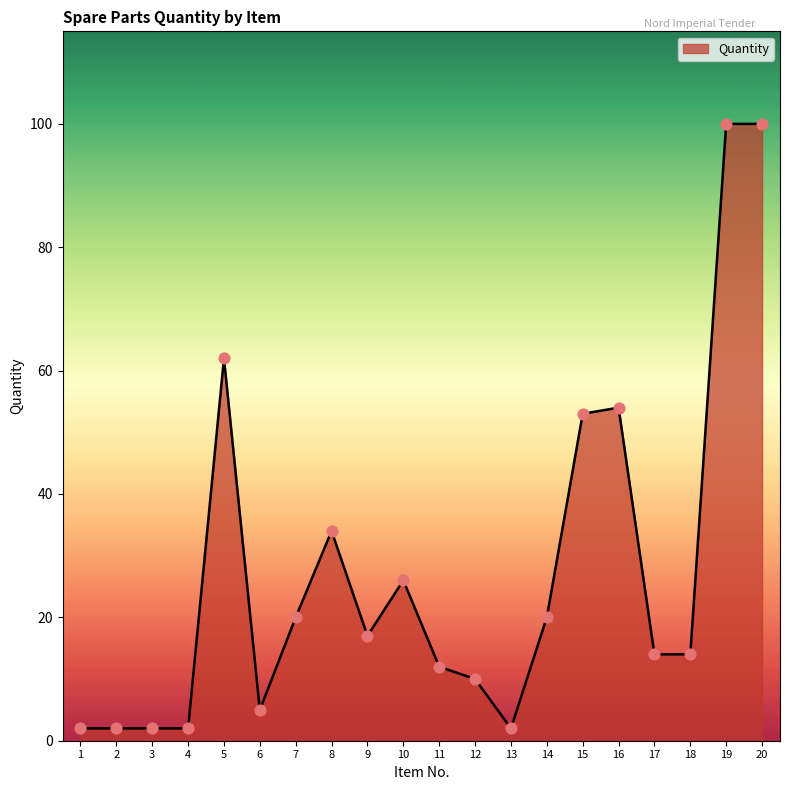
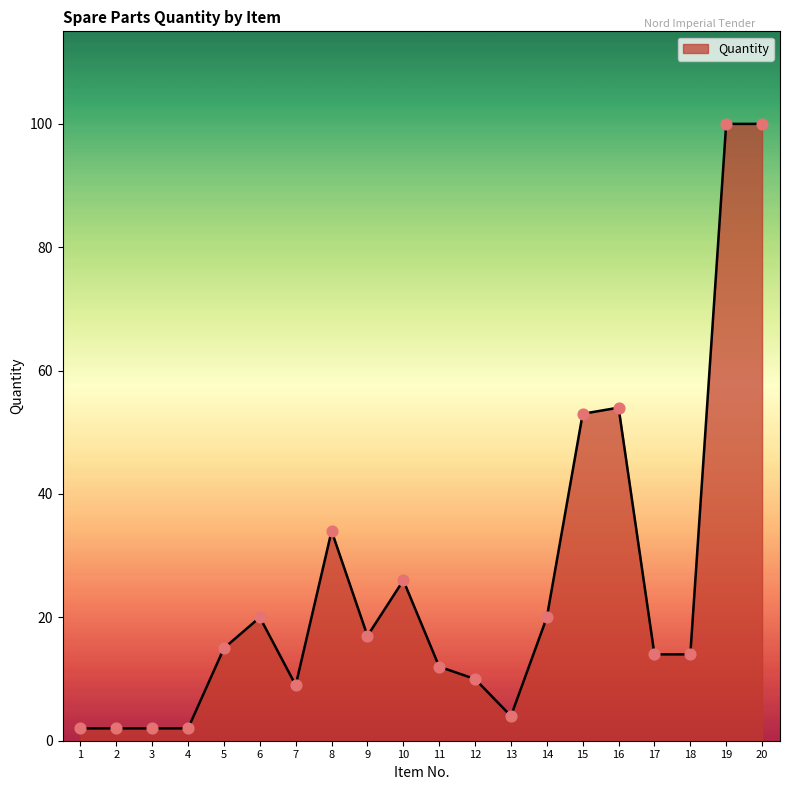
5: 62 -> 15
6: 5 -> 20
7: 20 -> 9
13: 2 -> 4
